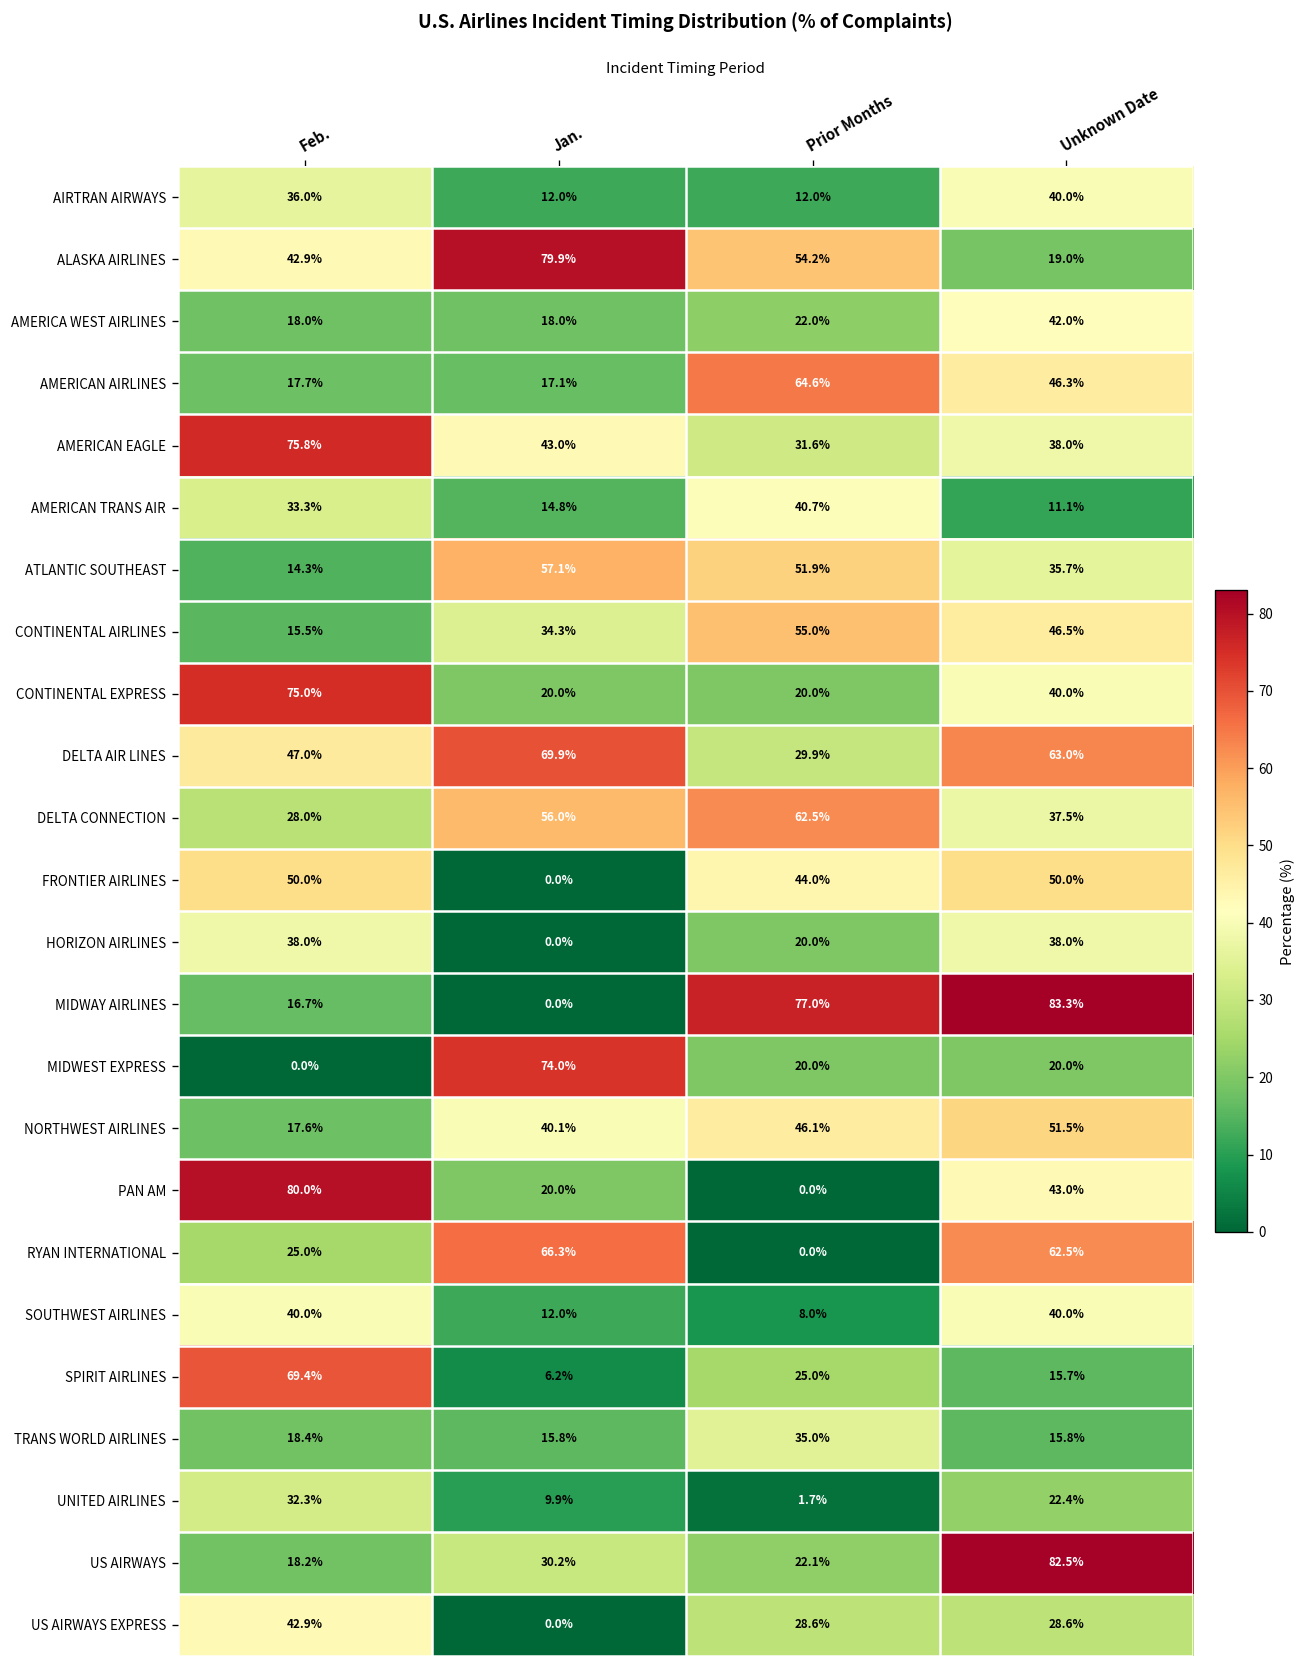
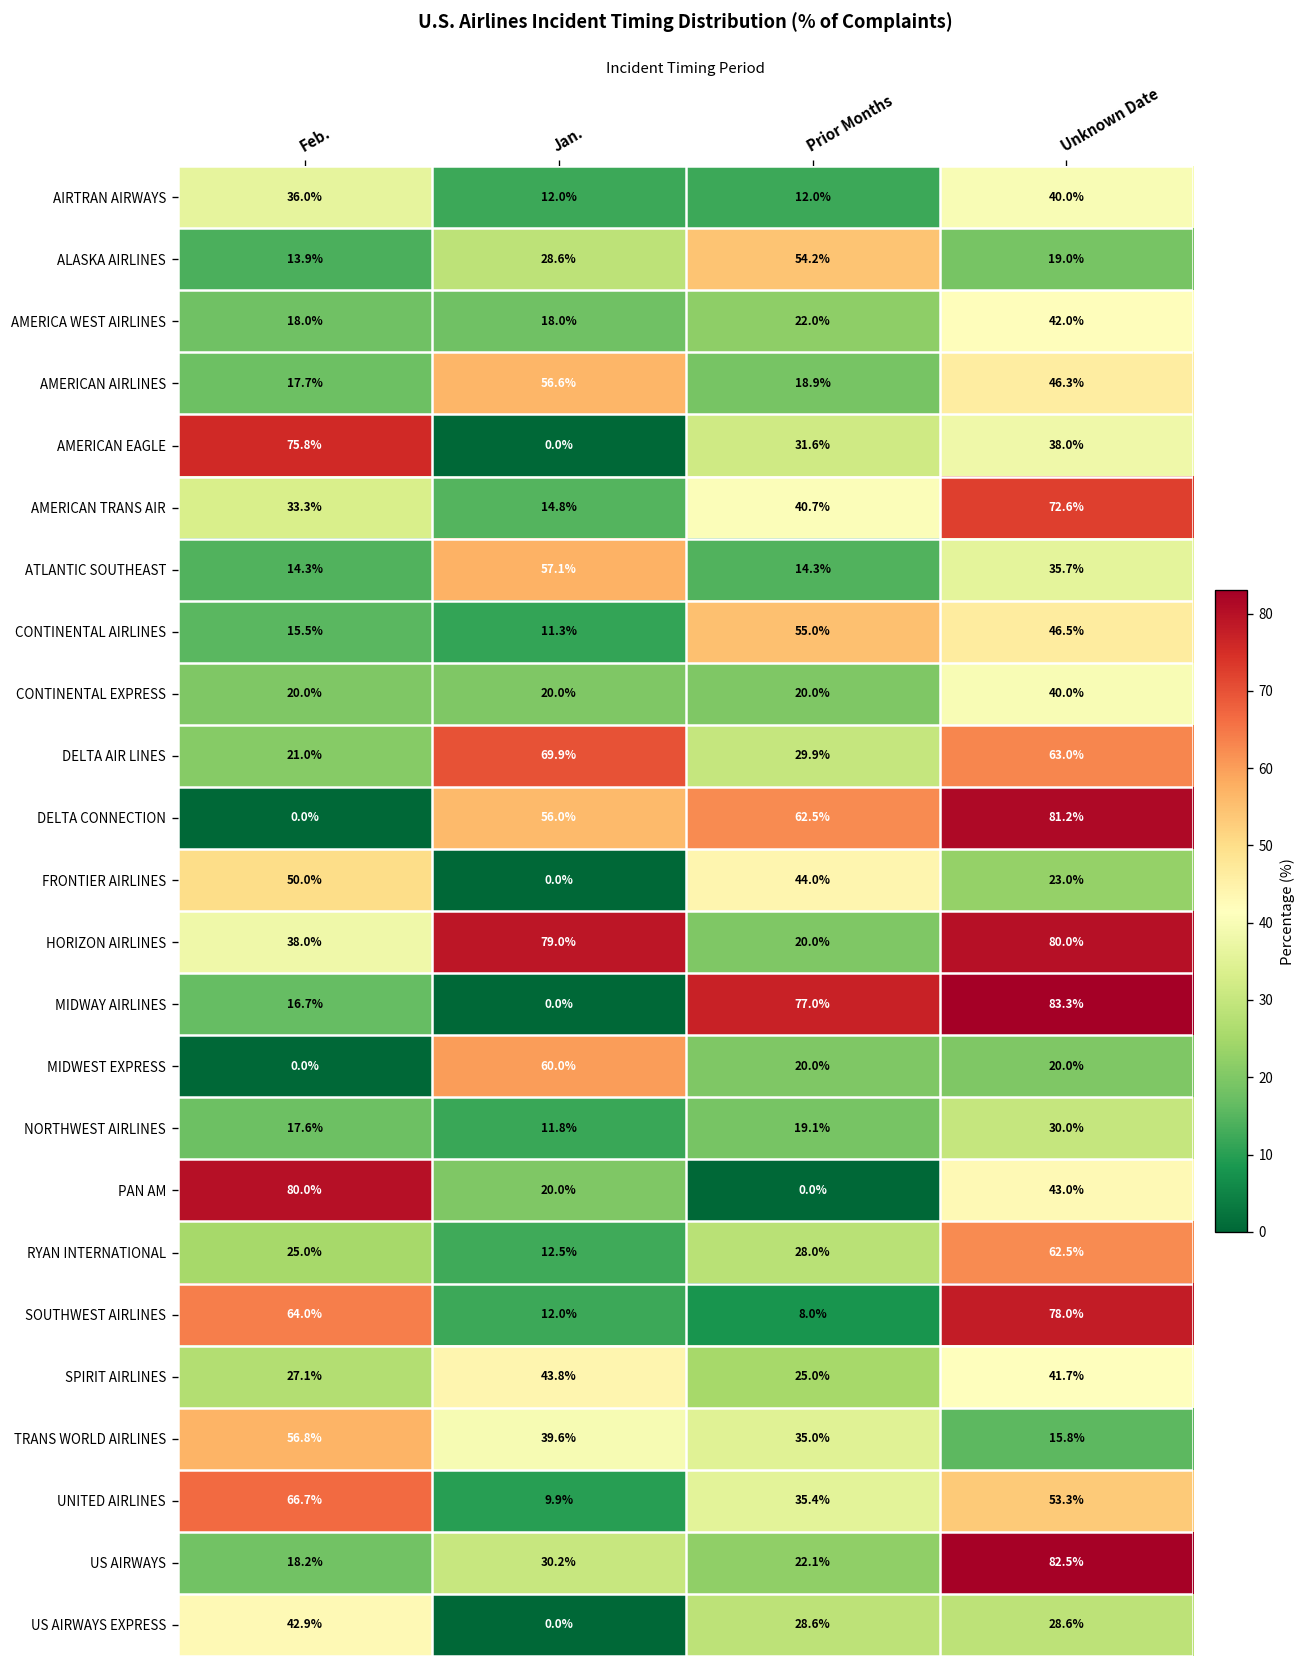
ALASKA AIRLINES, Feb.: 42.9% -> 13.9%
ALASKA AIRLINES, Jan.: 79.9% -> 28.6%
AMERICAN AIRLINES, Jan.: 17.1% -> 56.6%
AMERICAN AIRLINES, Prior Months: 64.6% -> 18.9%
AMERICAN EAGLE, Jan.: 43.0% -> 0.0%
AMERICAN TRANS AIR, Unknown Date: 11.1% -> 72.6%
ATLANTIC SOUTHEAST, Prior Months: 51.9% -> 14.3%
CONTINENTAL AIRLINES, Jan.: 34.3% -> 11.3%
CONTINENTAL EXPRESS, Feb.: 75.0% -> 20.0%
DELTA AIR LINES, Feb.: 47.0% -> 21.0%
DELTA CONNECTION, Feb.: 28.0% -> 0.0%
DELTA CONNECTION, Unknown Date: 37.5% -> 81.2%
FRONTIER AIRLINES, Unknown Date: 50.0% -> 23.0%
HORIZON AIRLINES, Jan.: 0.0% -> 79.0%
HORIZON AIRLINES, Unknown Date: 38.0% -> 80.0%
MIDWEST EXPRESS, Jan.: 74.0% -> 60.0%
NORTHWEST AIRLINES, Jan.: 40.1% -> 11.8%
NORTHWEST AIRLINES, Prior Months: 46.1% -> 19.1%
NORTHWEST AIRLINES, Unknown Date: 51.5% -> 30.0%
RYAN INTERNATIONAL, Jan.: 66.3% -> 12.5%
RYAN INTERNATIONAL, Prior Months: 0.0% -> 28.0%
SOUTHWEST AIRLINES, Feb.: 40.0% -> 64.0%
SOUTHWEST AIRLINES, Unknown Date: 40.0% -> 78.0%
SPIRIT AIRLINES, Feb.: 69.4% -> 27.1%
SPIRIT AIRLINES, Jan.: 6.2% -> 43.8%
SPIRIT AIRLINES, Unknown Date: 15.7% -> 41.7%
TRANS WORLD AIRLINES, Feb.: 18.4% -> 56.8%
TRANS WORLD AIRLINES, Jan.: 15.8% -> 39.6%
UNITED AIRLINES, Feb.: 32.3% -> 66.7%
UNITED AIRLINES, Prior Months: 1.7% -> 35.4%
UNITED AIRLINES, Unknown Date: 22.4% -> 53.3%
